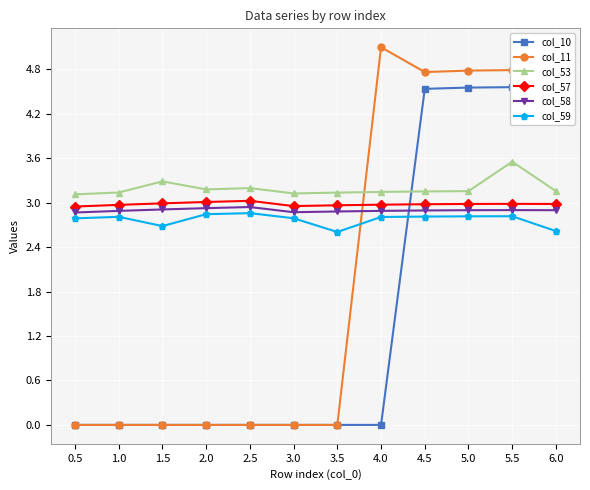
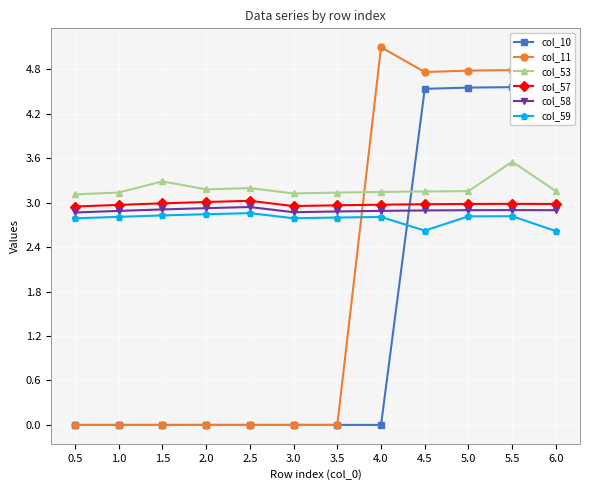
col_59, 1.5: 2.7 -> 2.8
col_59, 3.5: 2.6 -> 2.8
col_59, 4.5: 2.8 -> 2.6
